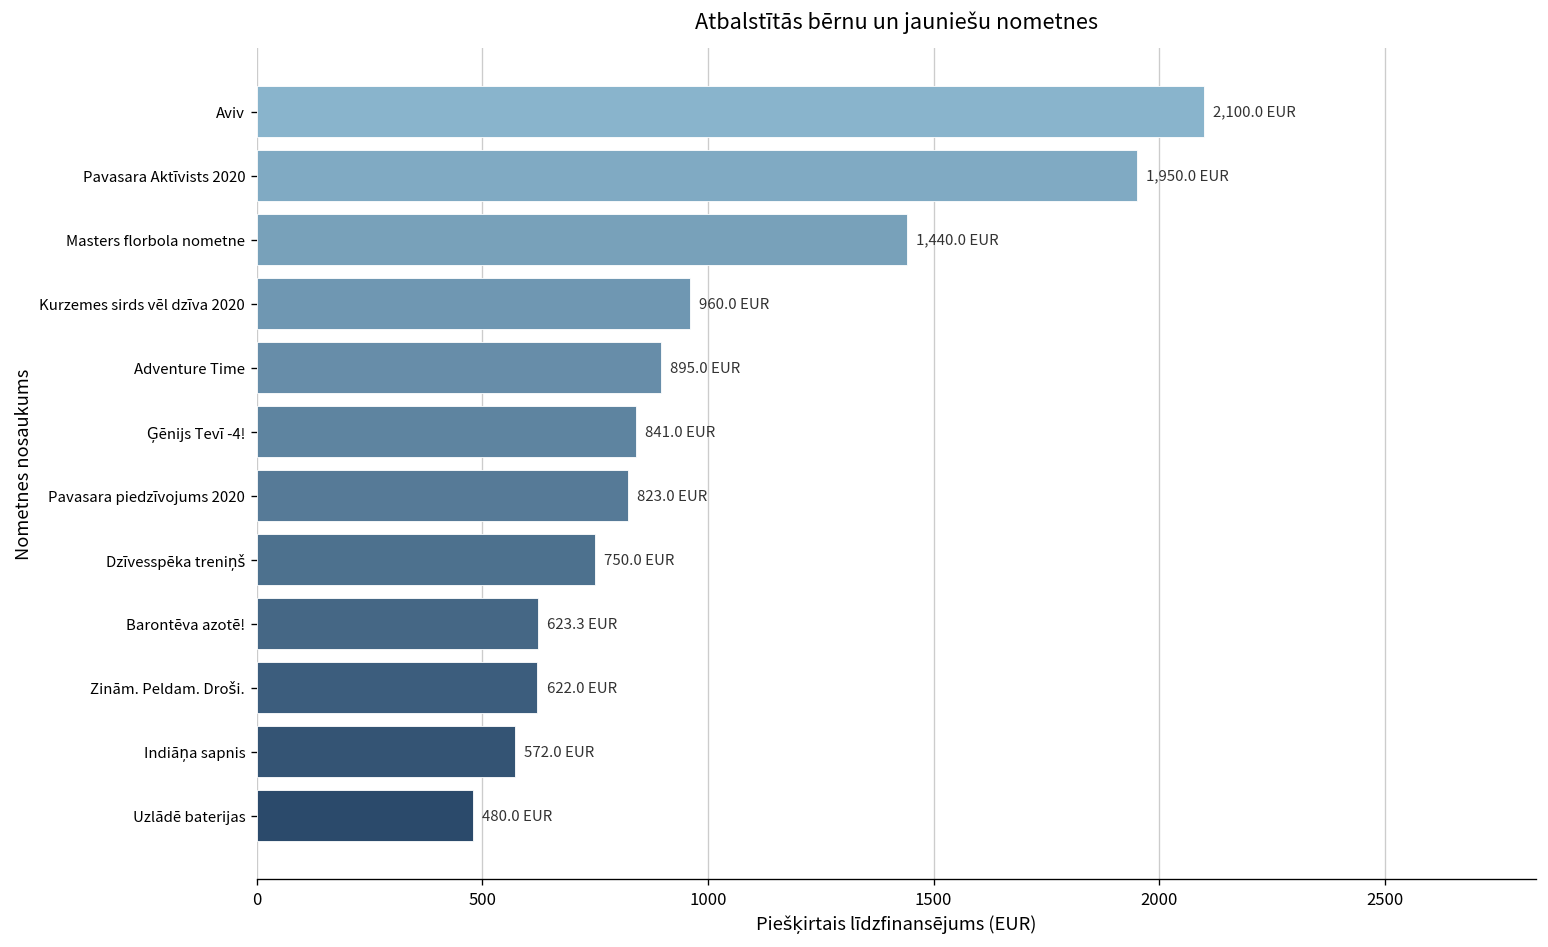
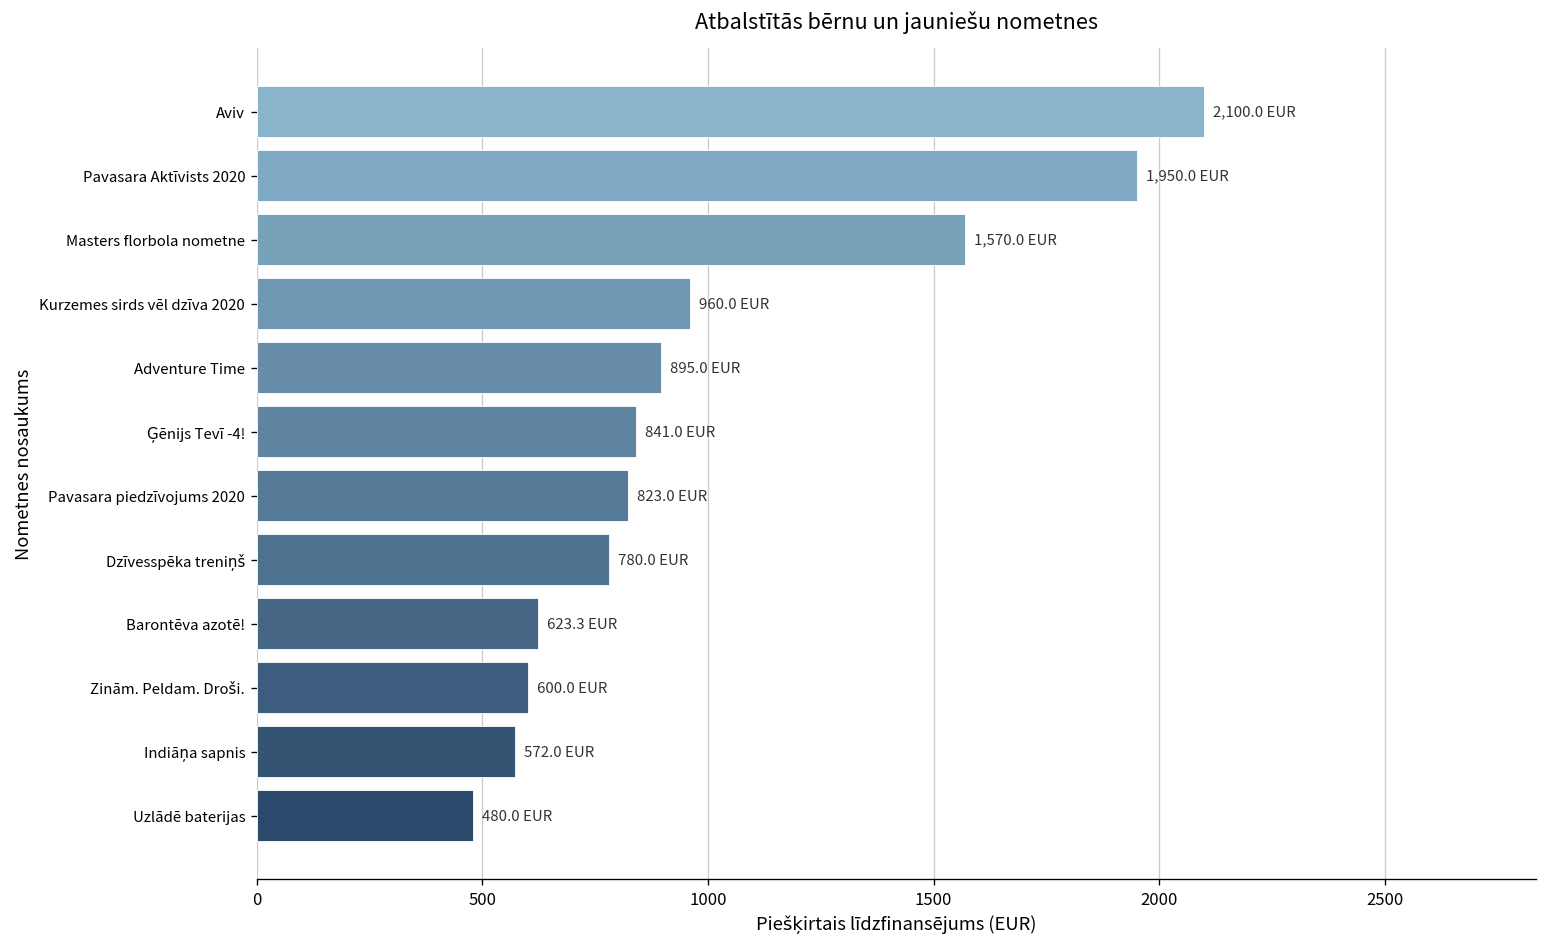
Masters florbola nometne: 1,440.0 -> 1,570.0
Dzīvesspēka treniņš: 750.0 -> 780.0
Zinām. Peldam. Droši.: 622.0 -> 600.0
